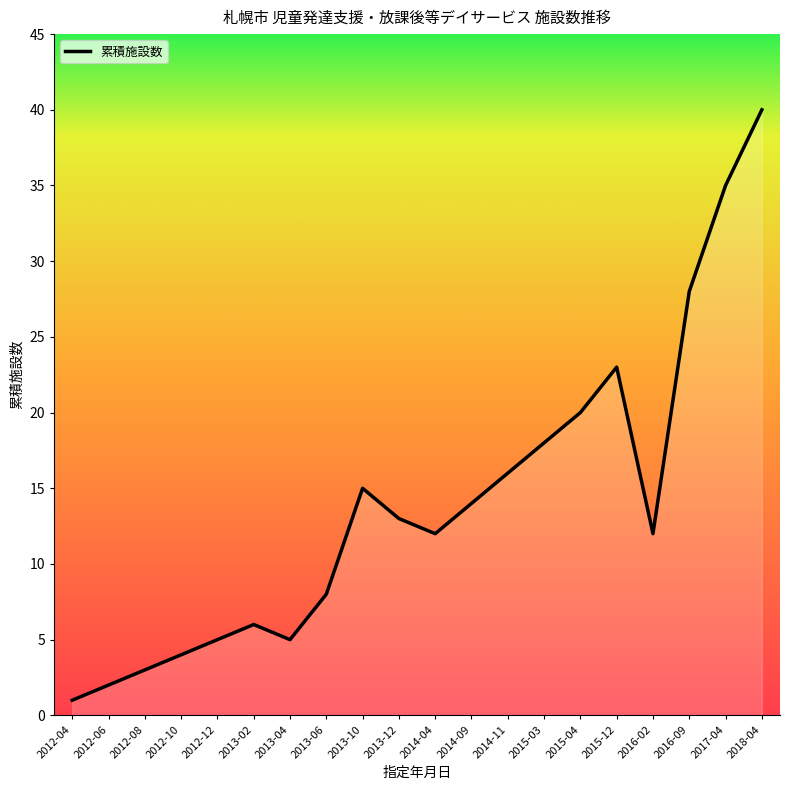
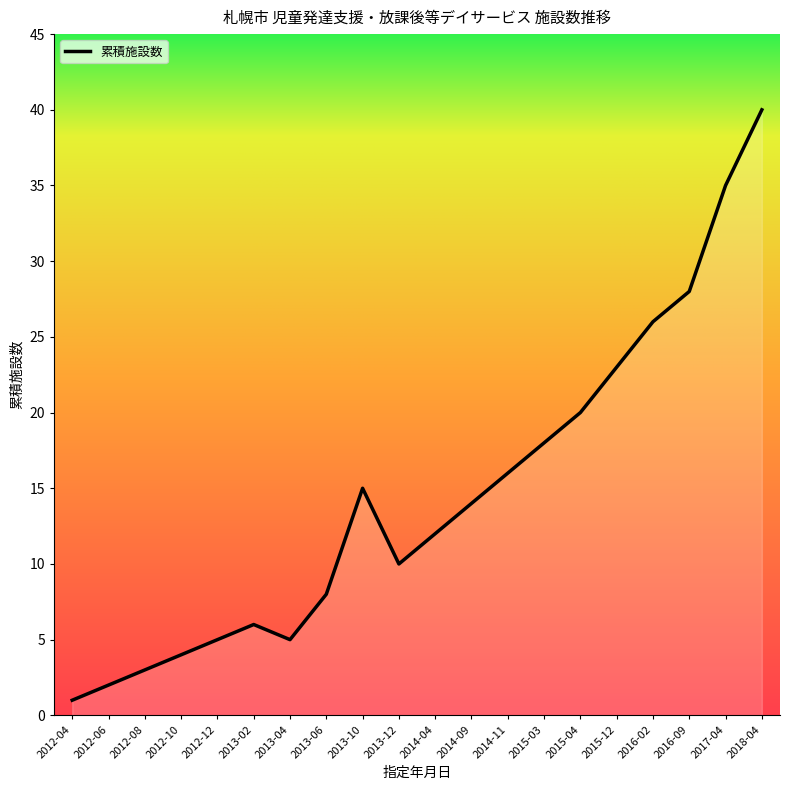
2013-12: 13 -> 10
2016-02: 12 -> 26
